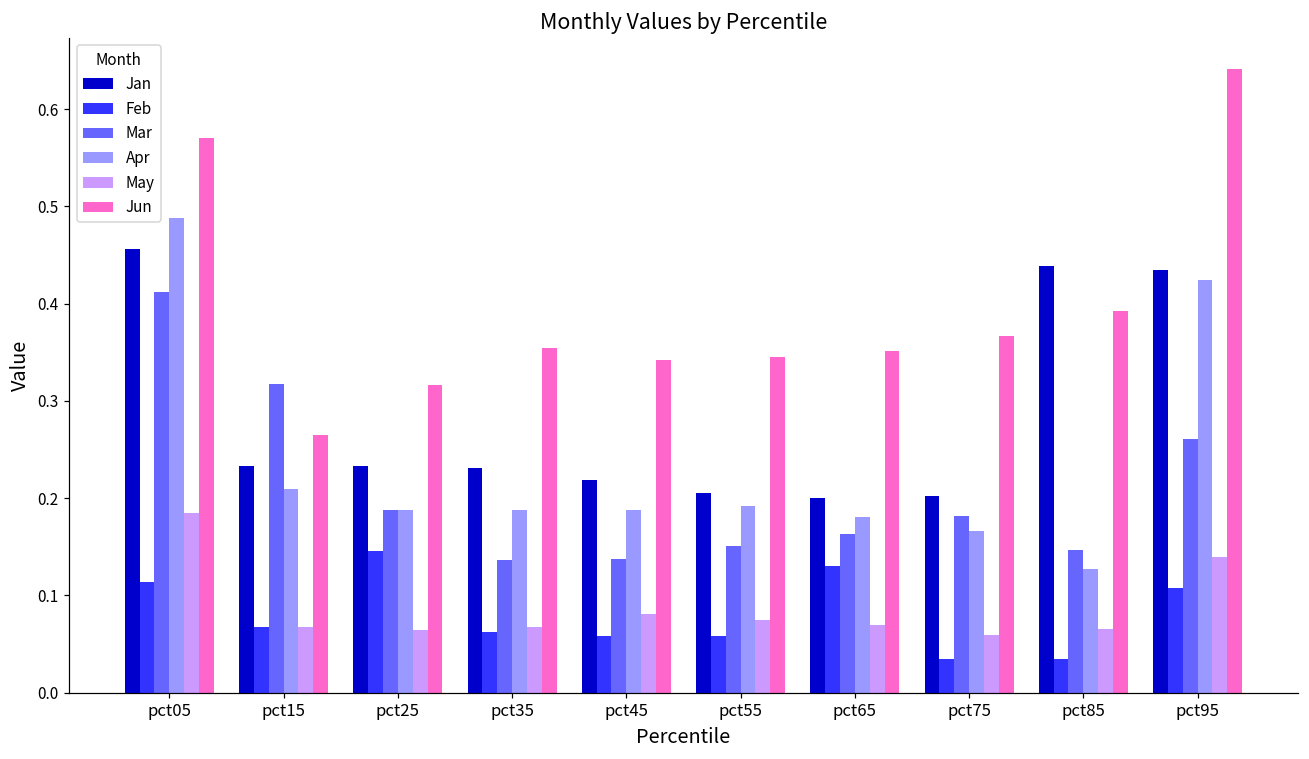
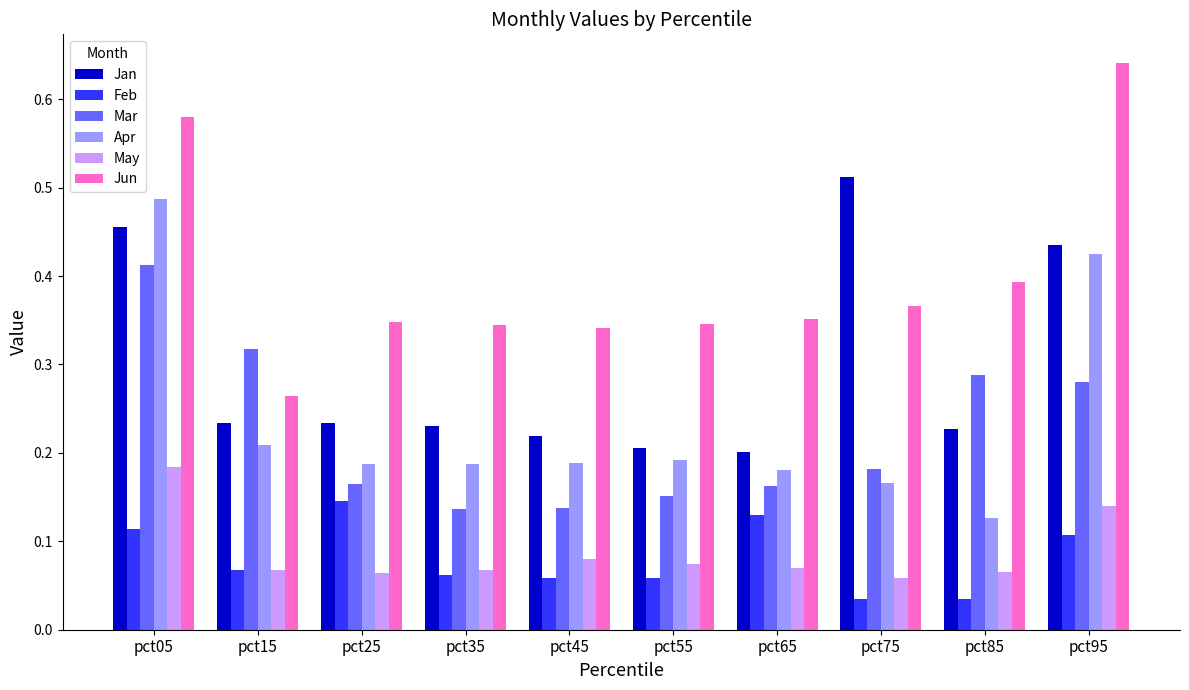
Jun, pct05: 0.57 -> 0.58
Mar, pct25: 0.19 -> 0.17
Jun, pct25: 0.32 -> 0.35
Jun, pct35: 0.35 -> 0.34
Jan, pct75: 0.20 -> 0.51
Jan, pct85: 0.44 -> 0.23
Mar, pct85: 0.15 -> 0.29
Mar, pct95: 0.26 -> 0.28
